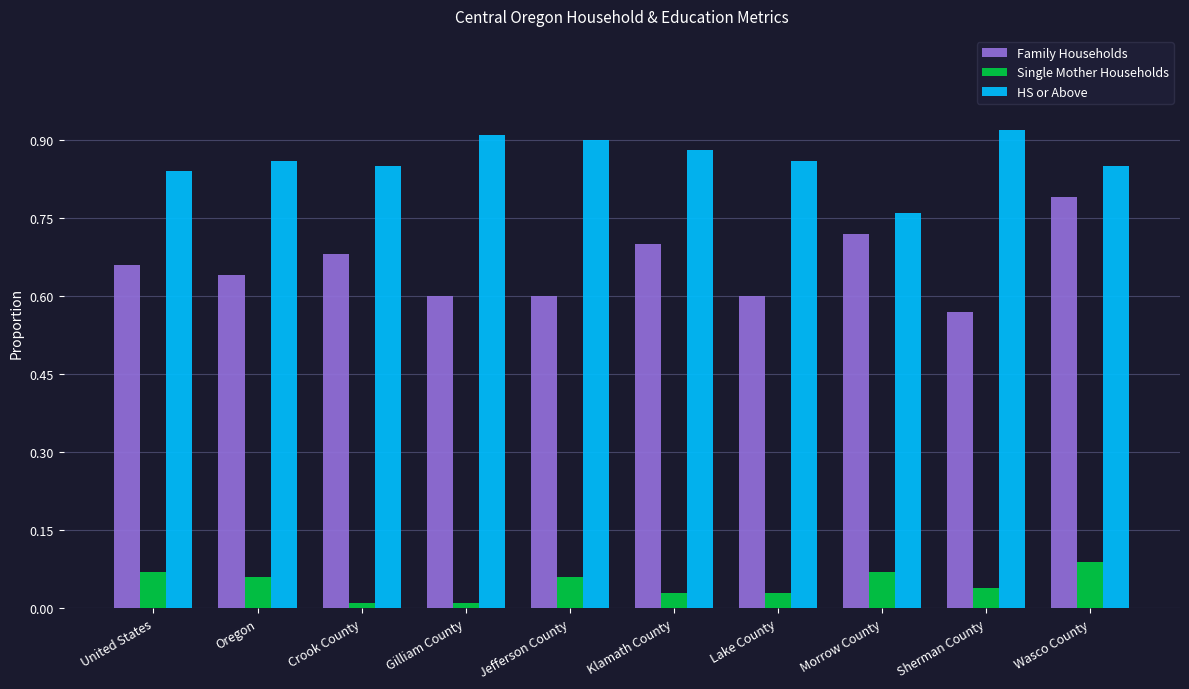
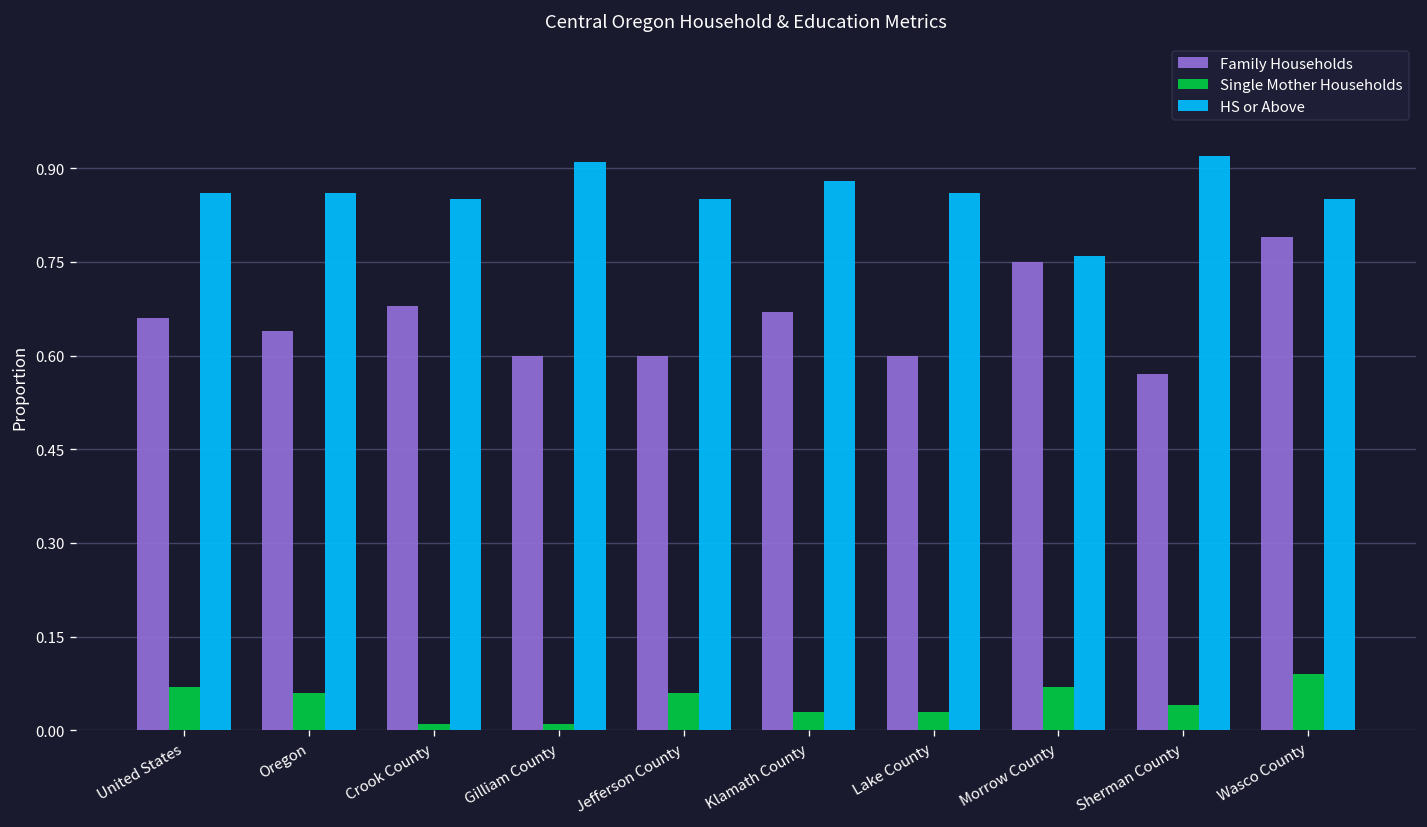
HS or Above, United States: 0.84 -> 0.86
HS or Above, Jefferson County: 0.90 -> 0.85
Family Households, Klamath County: 0.70 -> 0.67
Family Households, Morrow County: 0.72 -> 0.75
